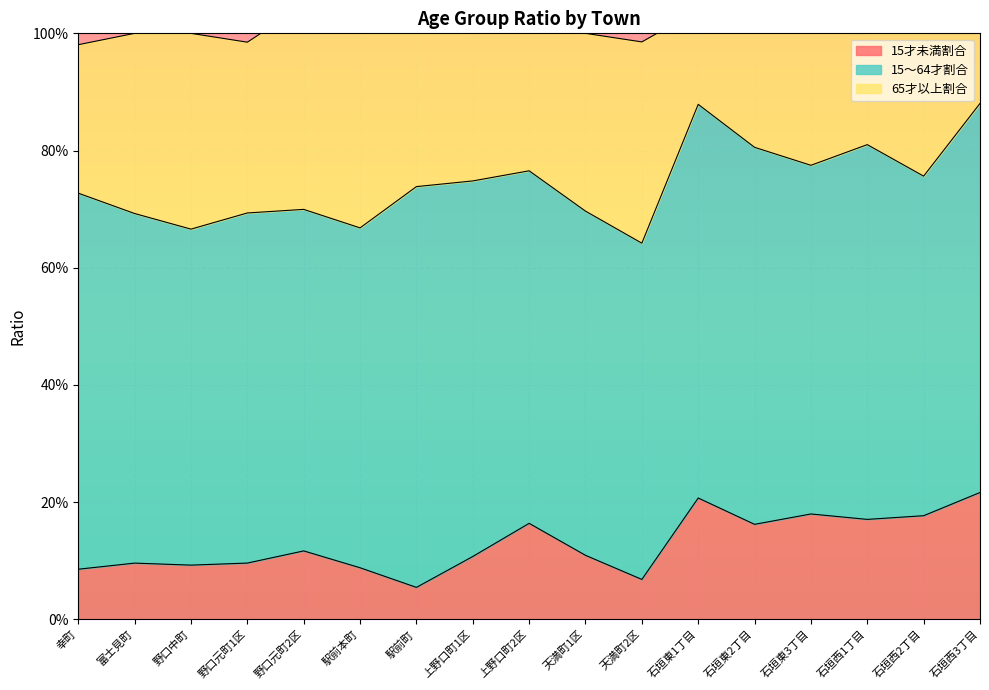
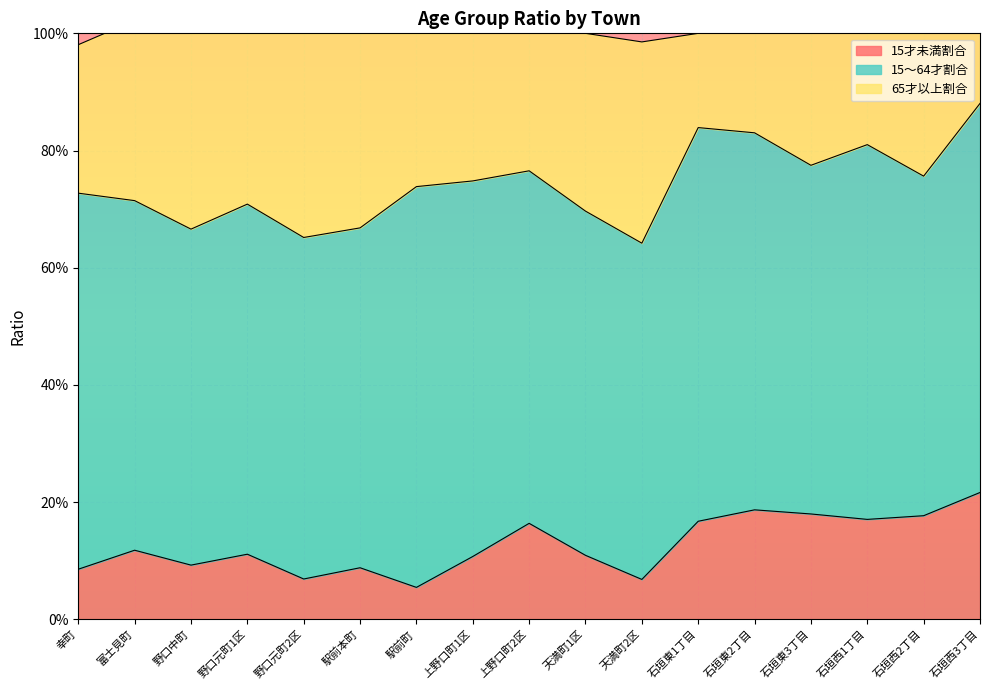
15才未満割合, 富士見町: 10% -> 12%
15才未満割合, 野口元町1区: 10% -> 11%
15才未満割合, 野口元町2区: 12% -> 7%
15才未満割合, 石垣東1丁目: 21% -> 17%
15才未満割合, 石垣東2丁目: 16% -> 19%
